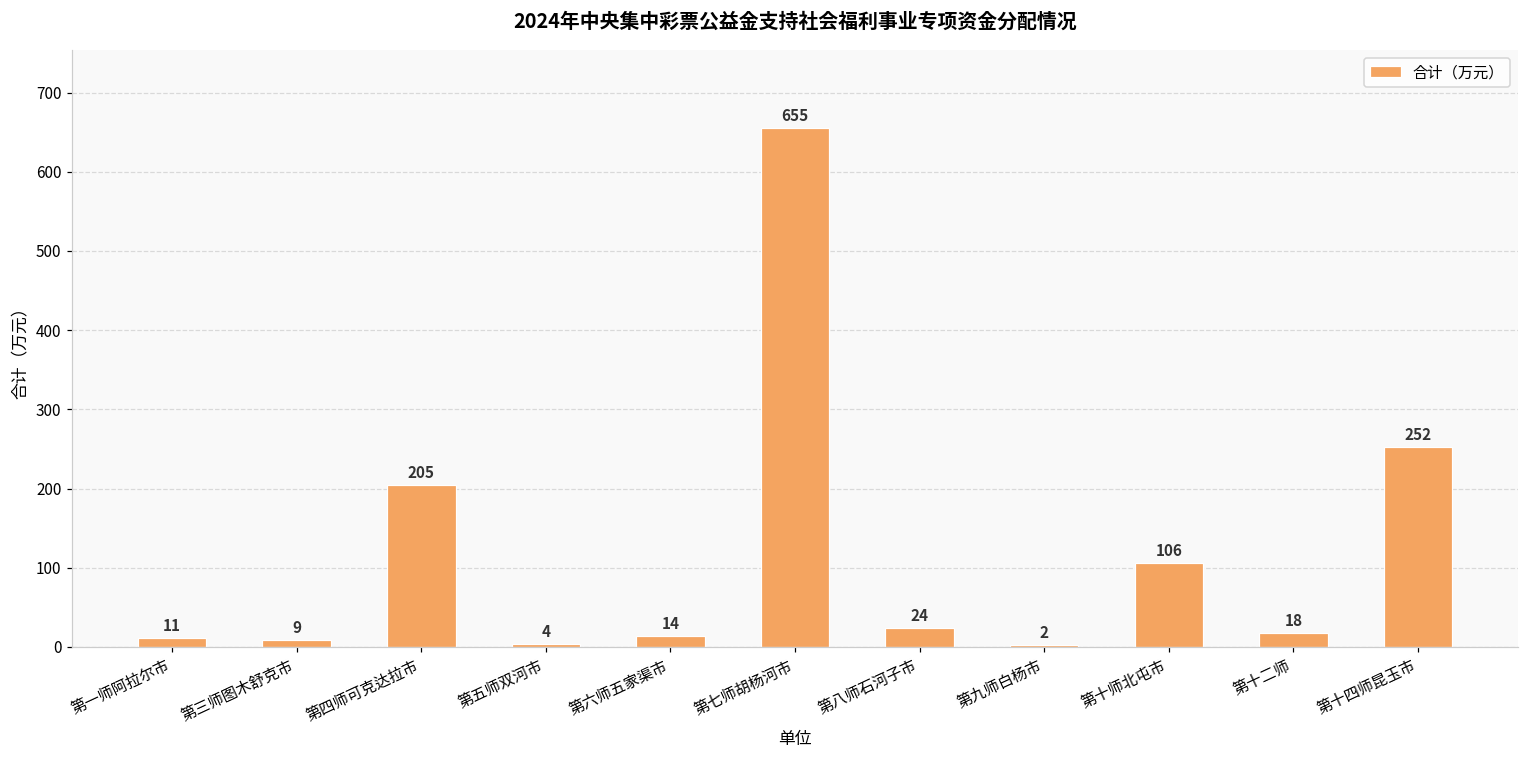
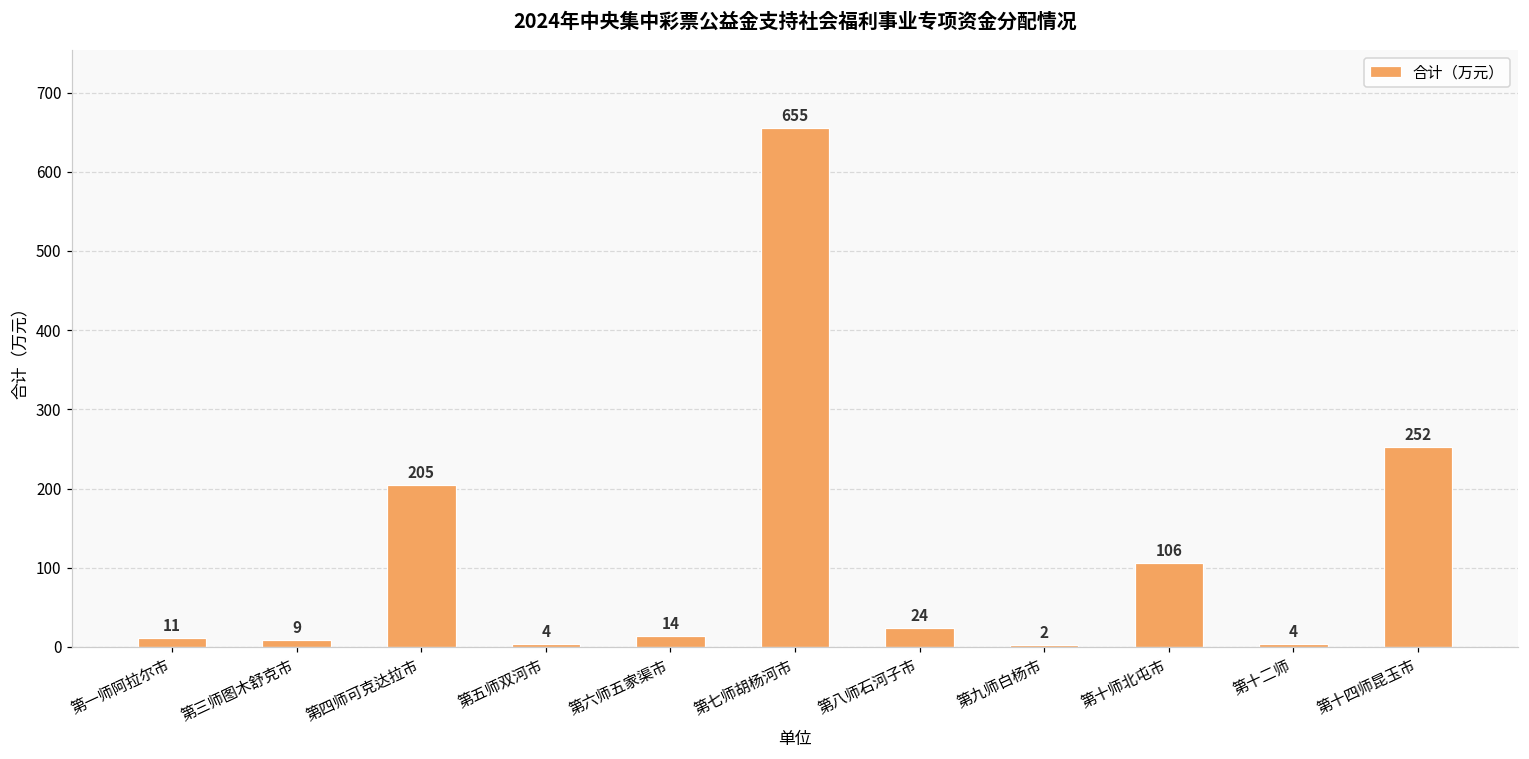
第十二师: 18 -> 4
